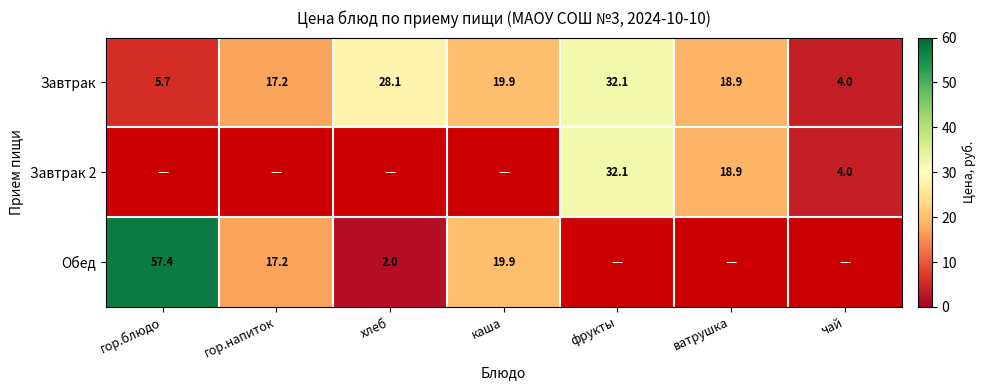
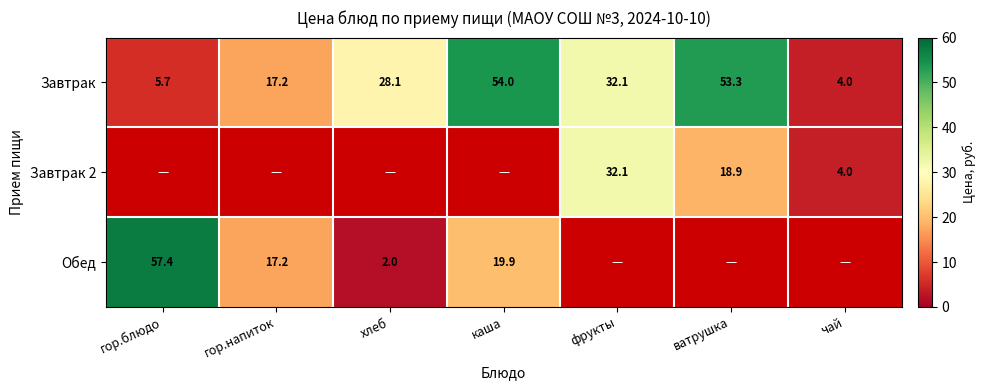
Завтрак, каша: 19.9 -> 54.0
Завтрак, ватрушка: 18.9 -> 53.3
